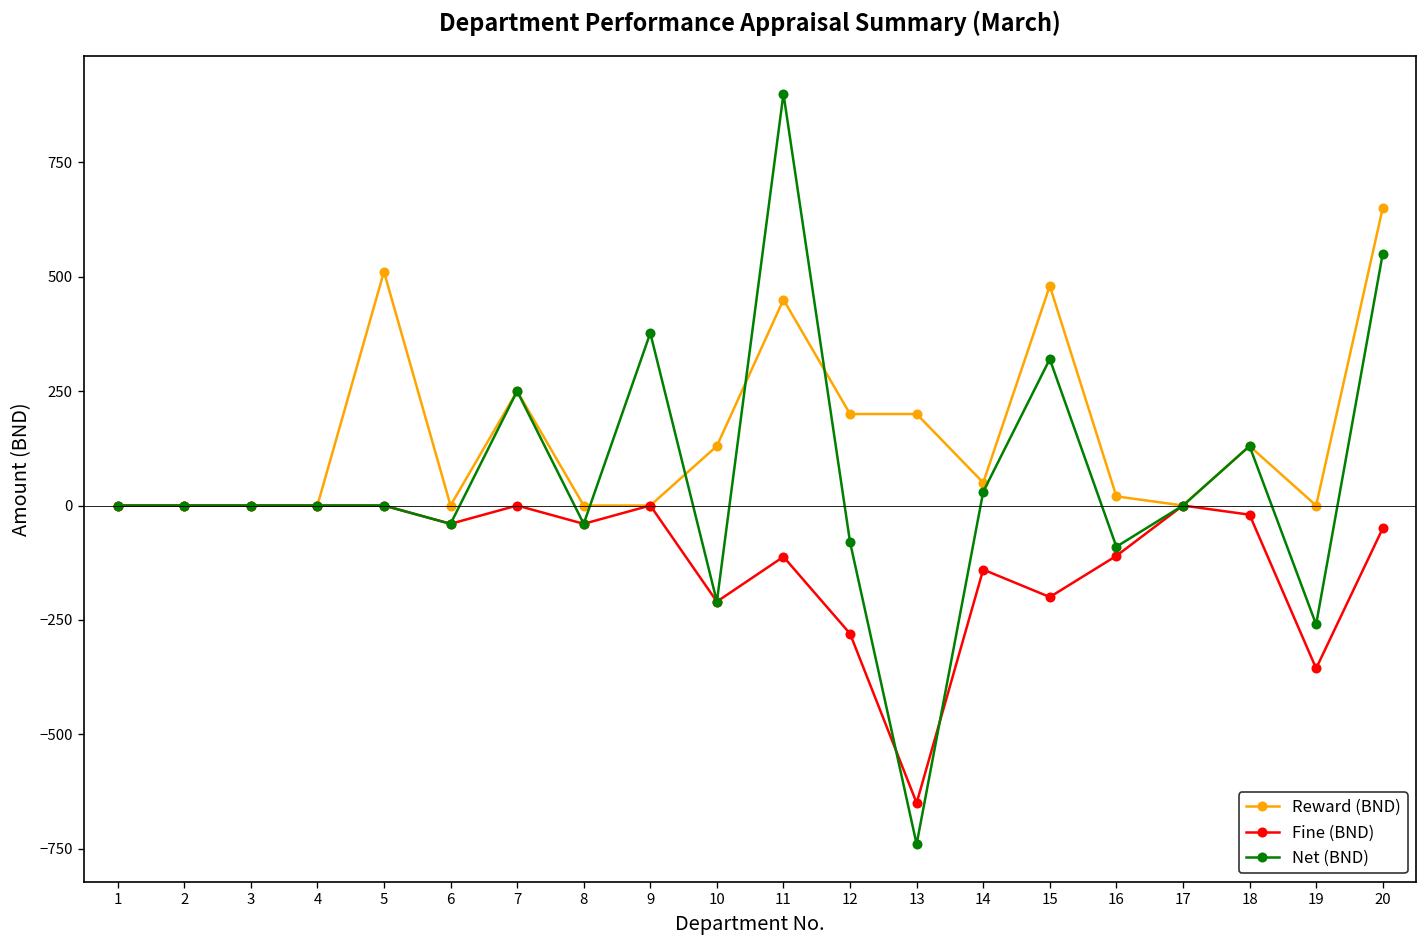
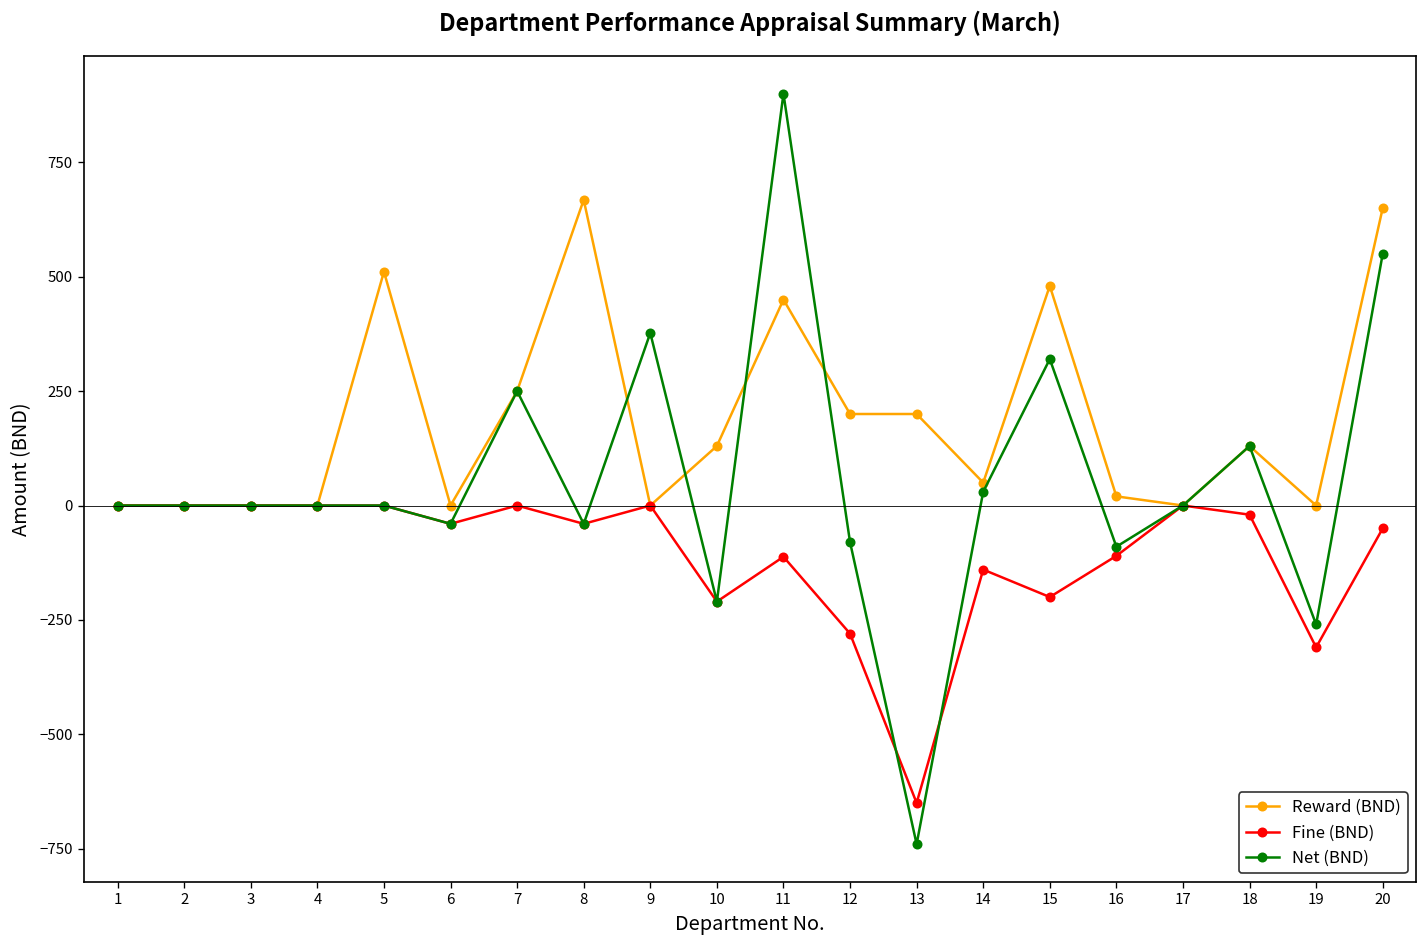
Reward (BND), 8: 0 -> 670
Fine (BND), 19: -360 -> -310
